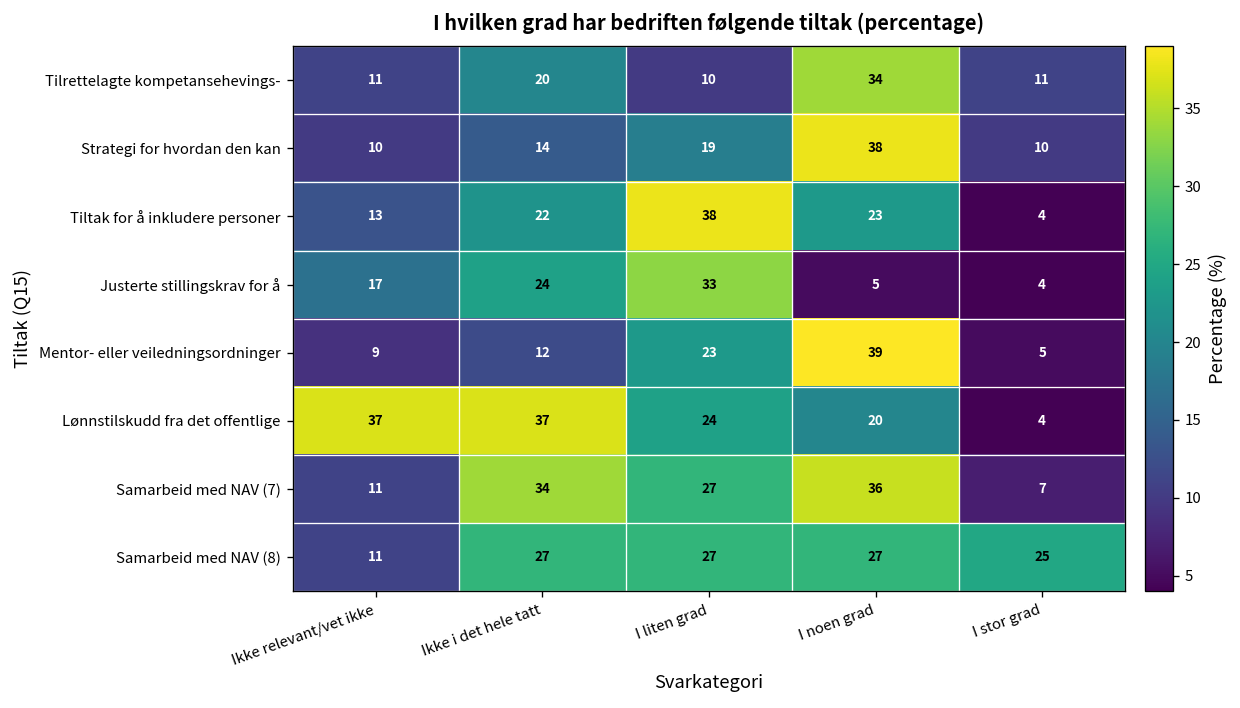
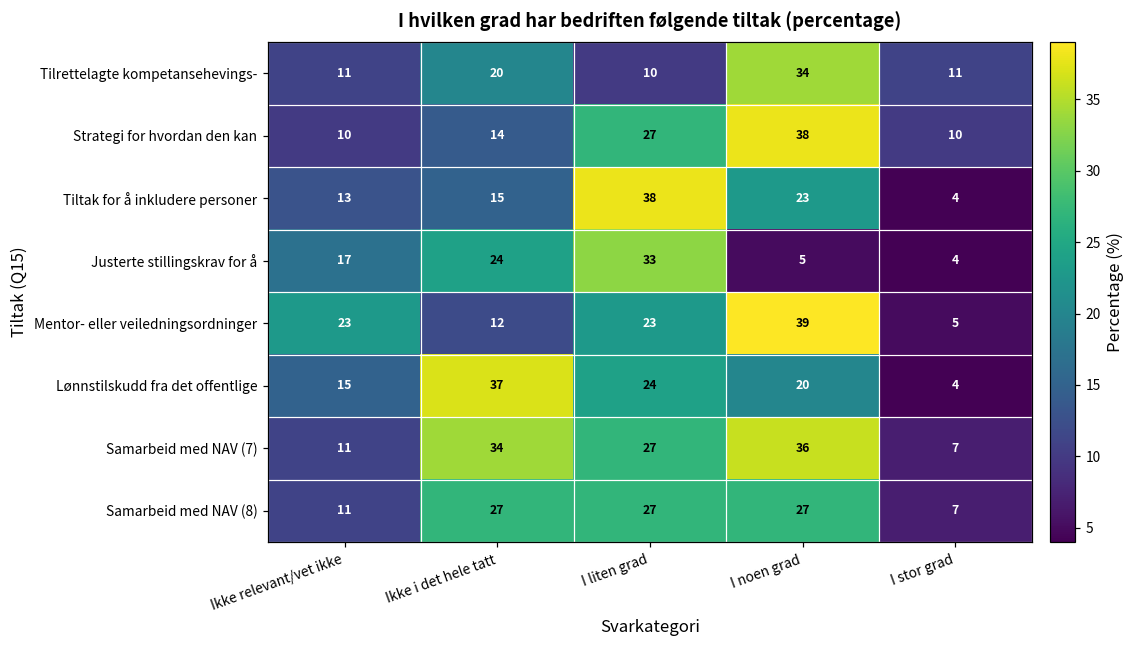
Strategi for hvordan den kan, I liten grad: 19 -> 27
Tiltak for å inkludere personer, Ikke i det hele tatt: 22 -> 15
Mentor- eller veiledningsordninger, Ikke relevant/vet ikke: 9 -> 23
Lønnstilskudd fra det offentlige, Ikke relevant/vet ikke: 37 -> 15
Samarbeid med NAV (8), I stor grad: 25 -> 7
